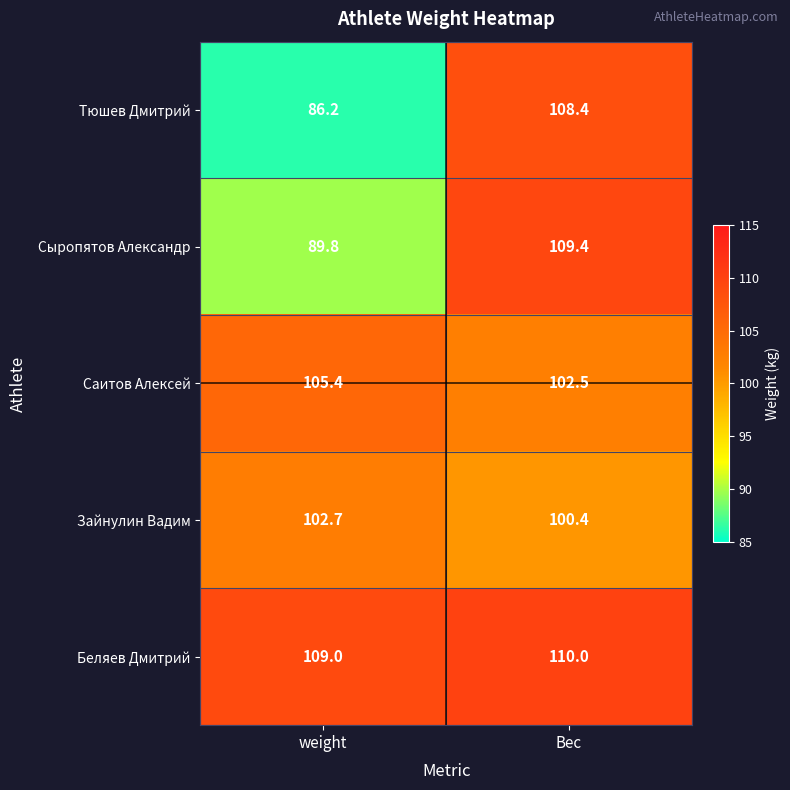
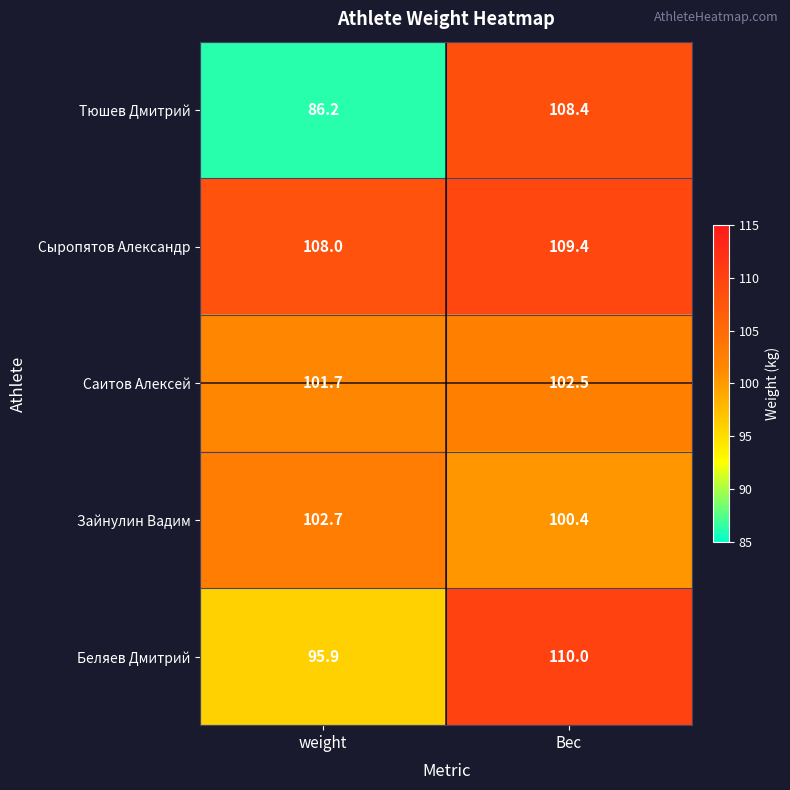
Сыропятов Александр, weight: 89.8 -> 108.0
Саитов Алексей, weight: 105.4 -> 101.7
Беляев Дмитрий, weight: 109.0 -> 95.9
